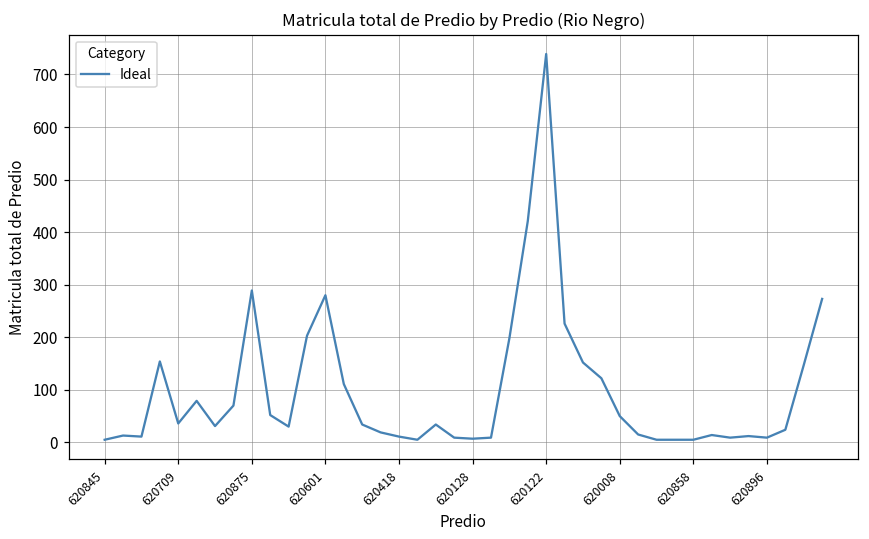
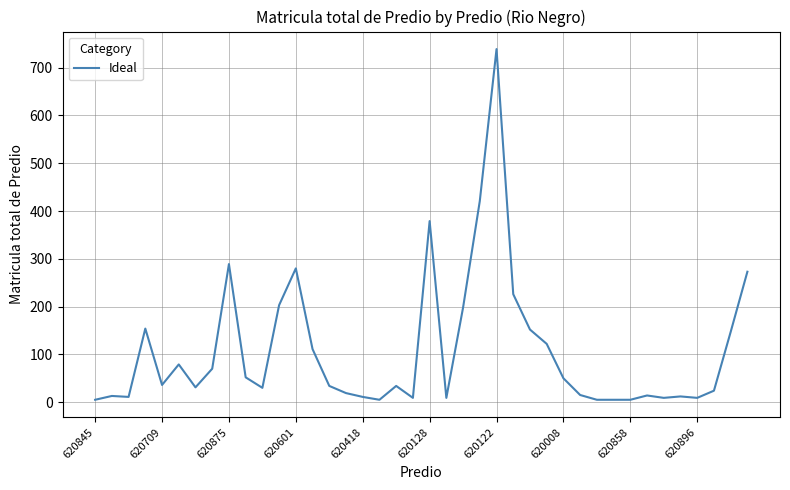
620128: 10 -> 380
